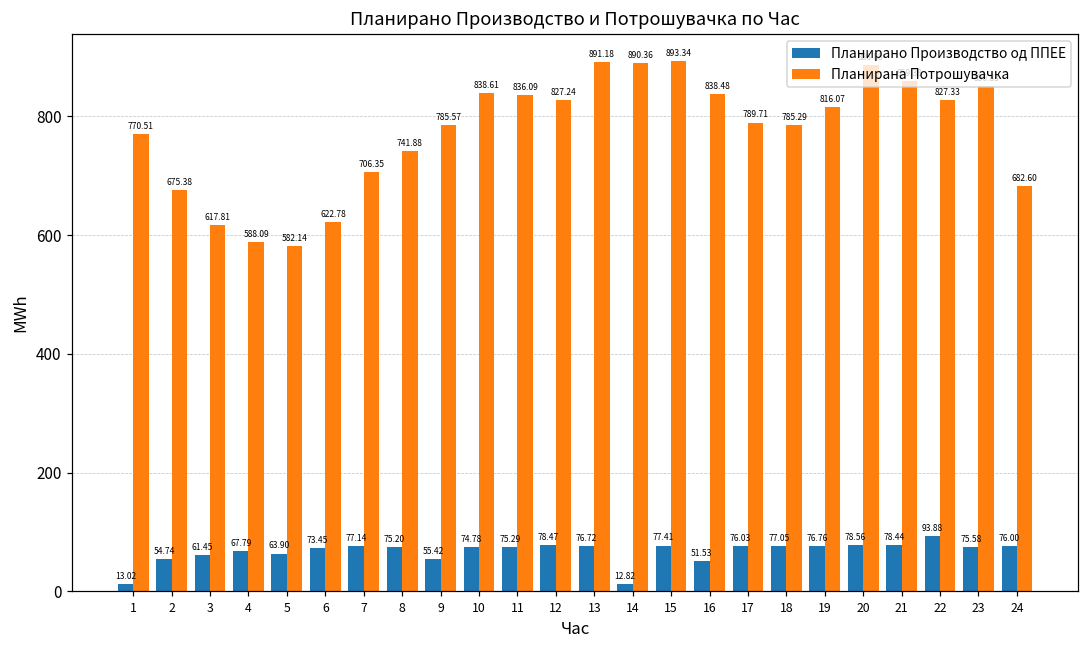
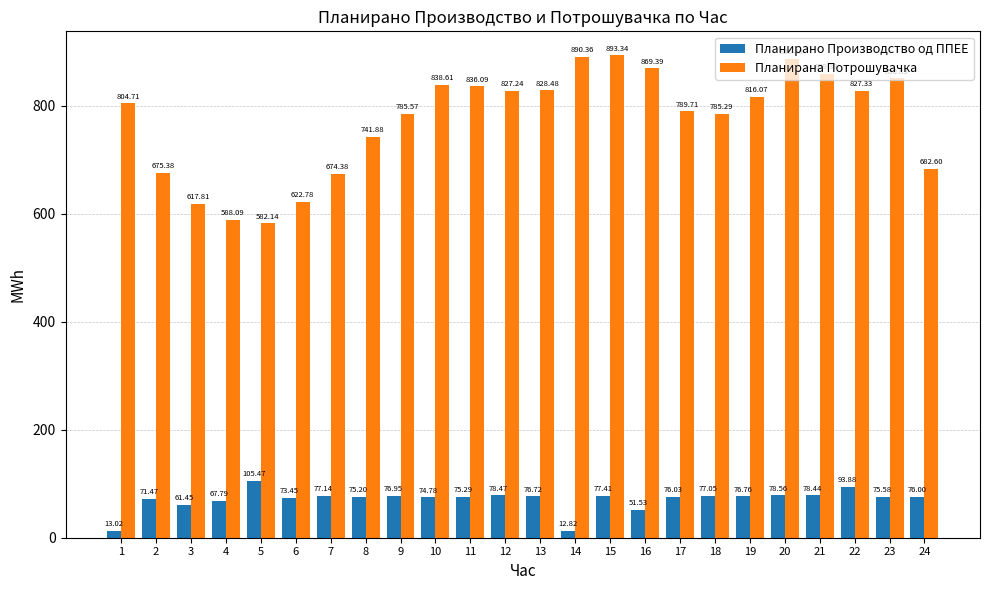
Планирана Потрошувачка, 1: 770.51 -> 804.71
Планирано Производство од ППЕЕ, 2: 54.74 -> 71.47
Планирано Производство од ППЕЕ, 5: 63.90 -> 105.47
Планирана Потрошувачка, 7: 706.35 -> 674.38
Планирано Производство од ППЕЕ, 9: 55.42 -> 76.95
Планирана Потрошувачка, 13: 891.18 -> 828.48
Планирана Потрошувачка, 16: 838.48 -> 869.39
